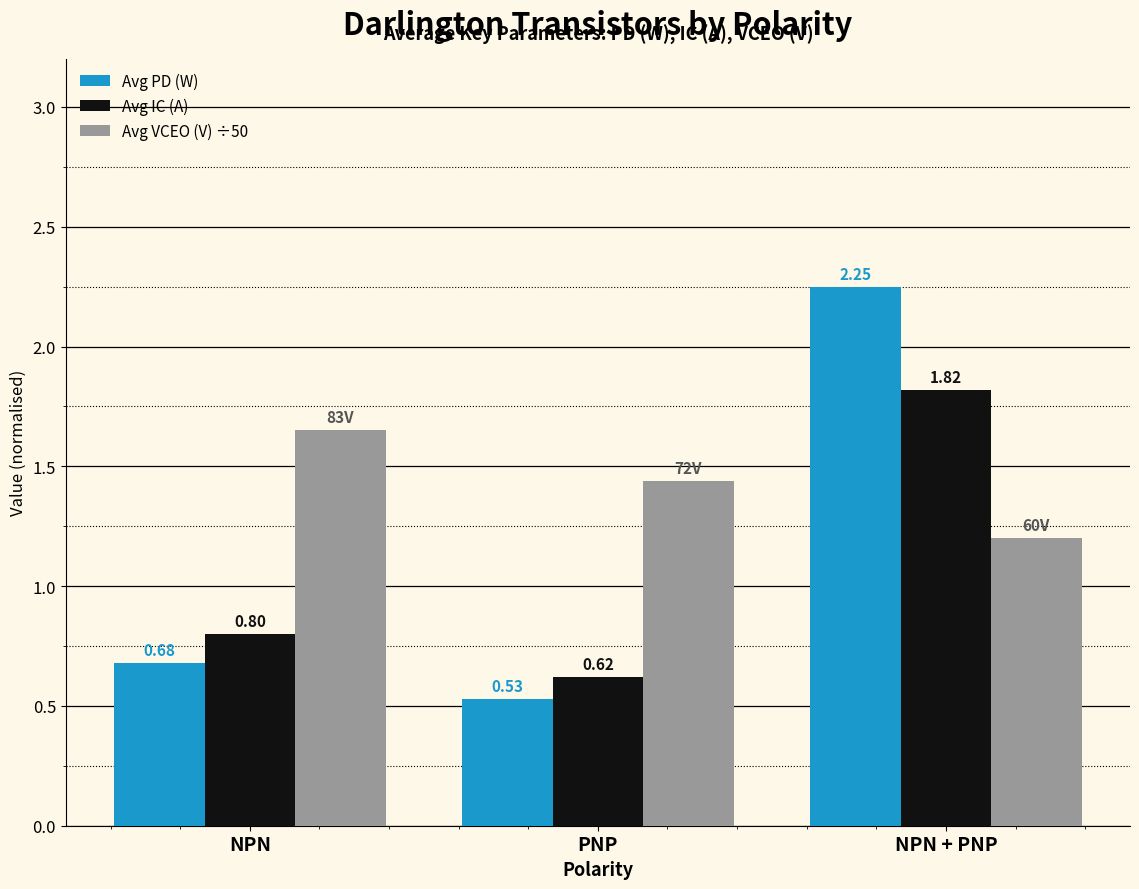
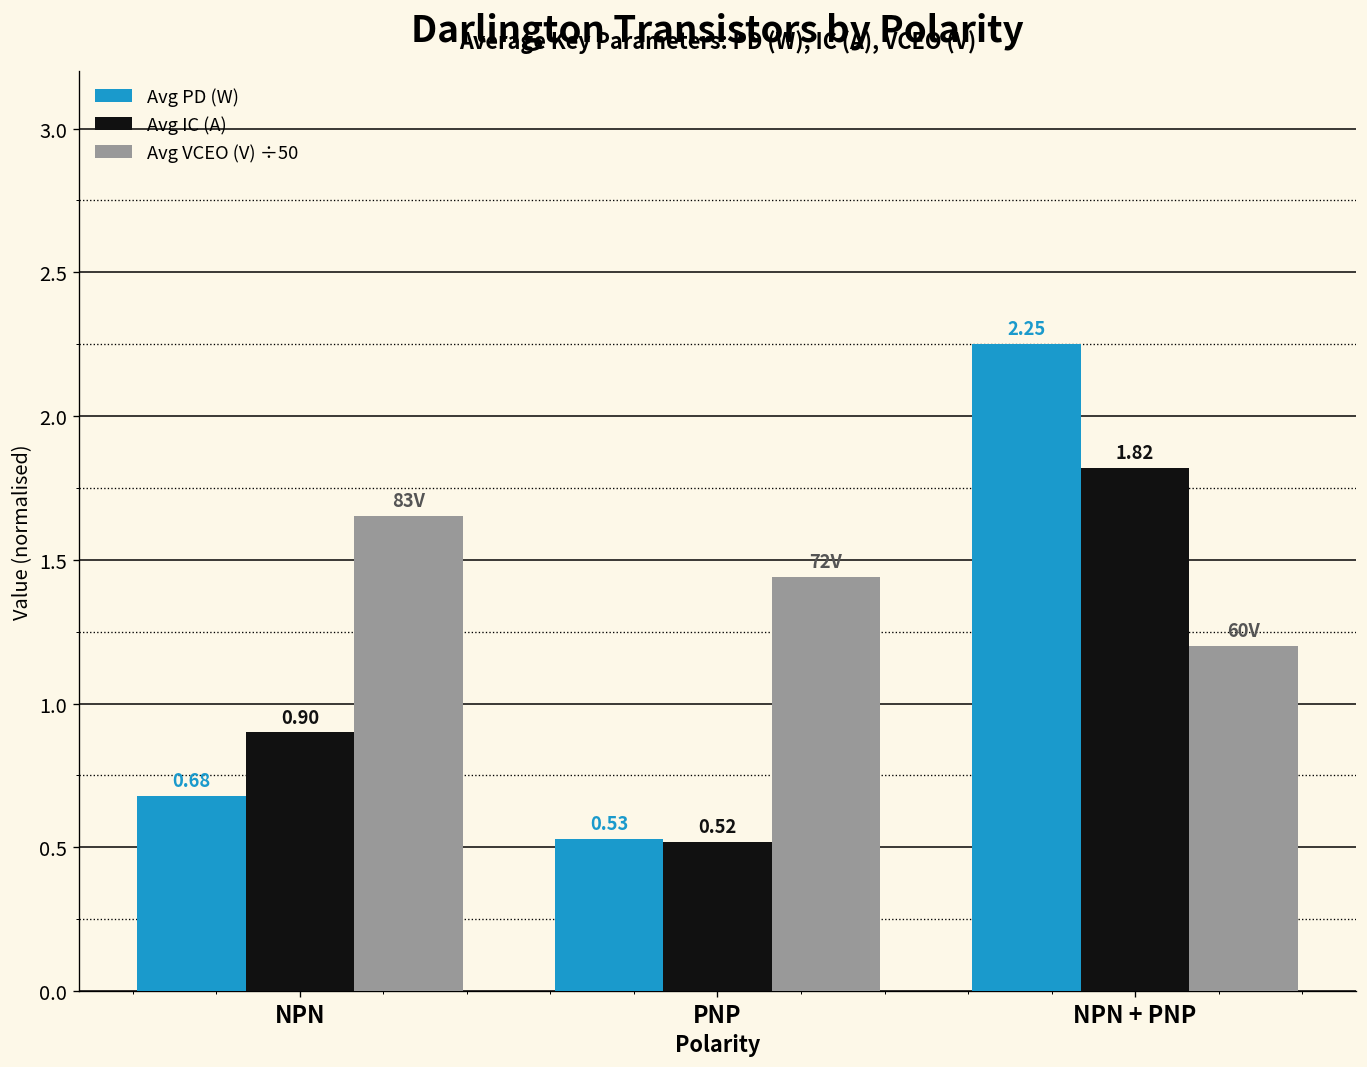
Avg IC (A), NPN: 0.80 -> 0.90
Avg IC (A), PNP: 0.62 -> 0.52
